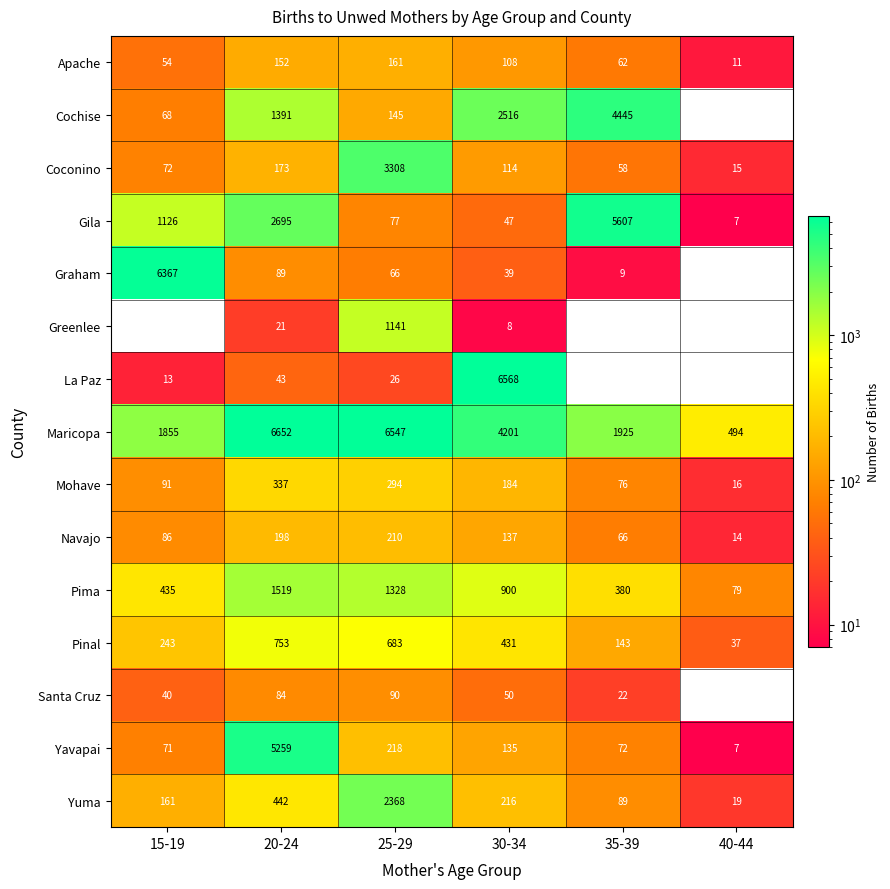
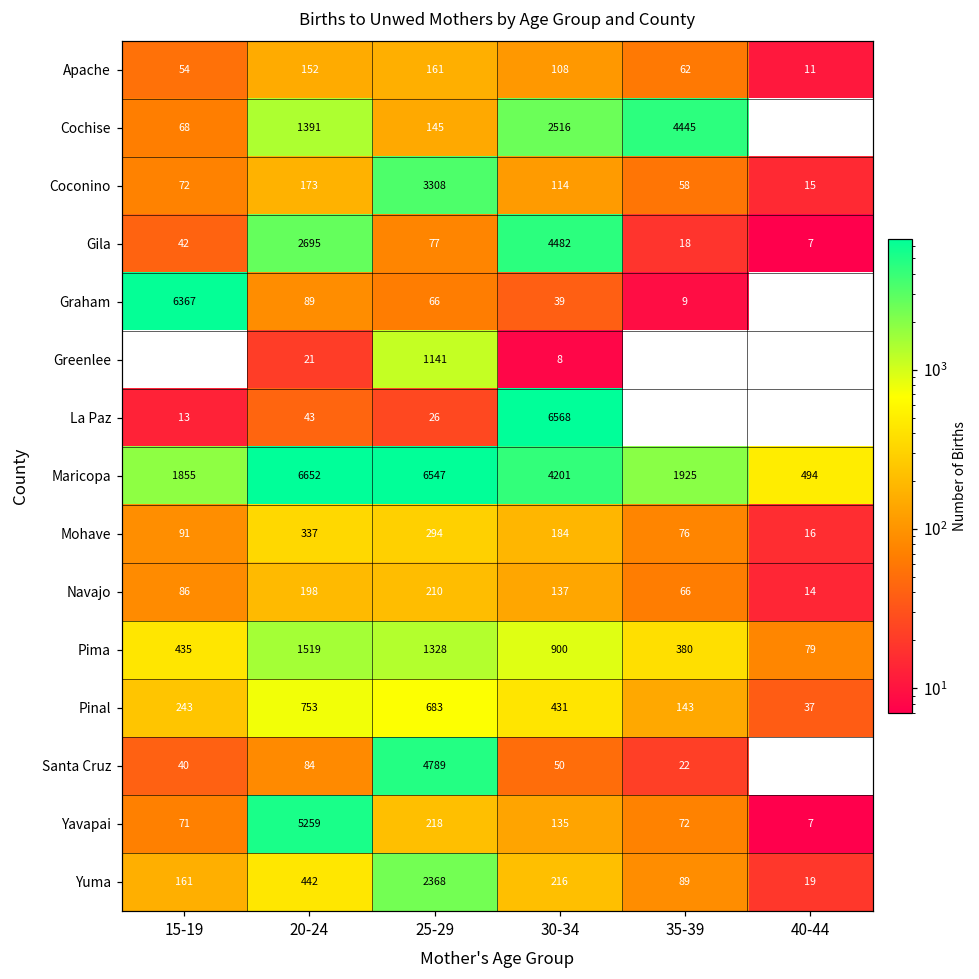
Gila, 15-19: 1126 -> 42
Gila, 30-34: 47 -> 4482
Gila, 35-39: 5607 -> 18
Santa Cruz, 25-29: 90 -> 4789
